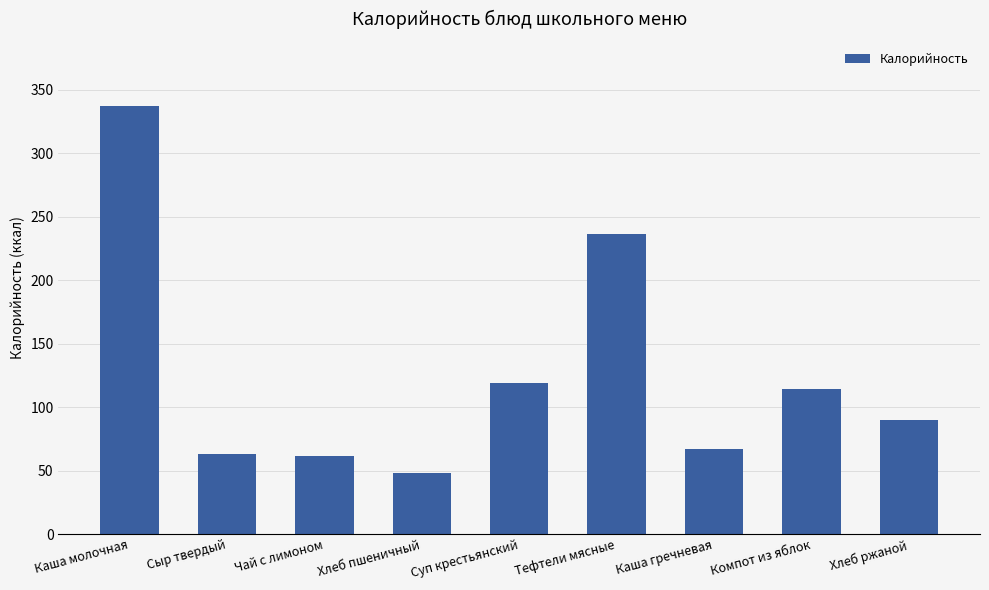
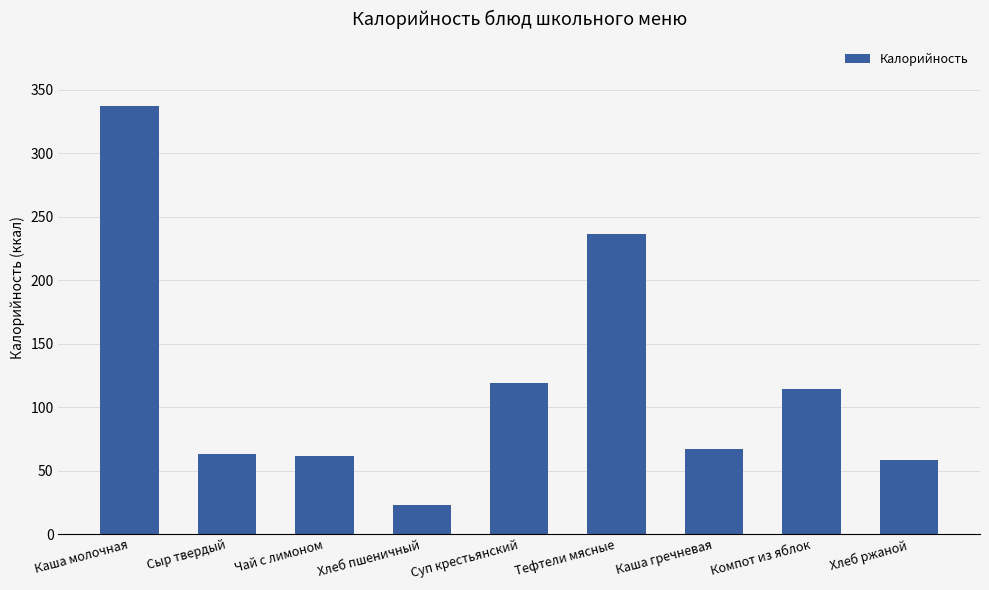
Хлеб пшеничный: 48 -> 23
Хлеб ржаной: 90 -> 59
